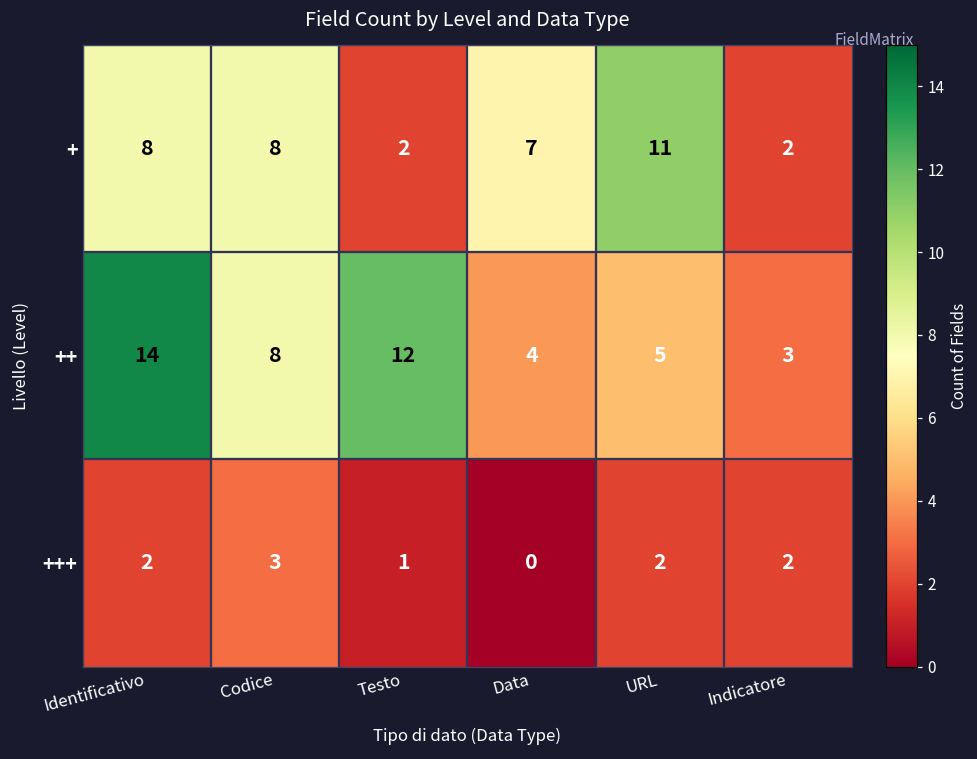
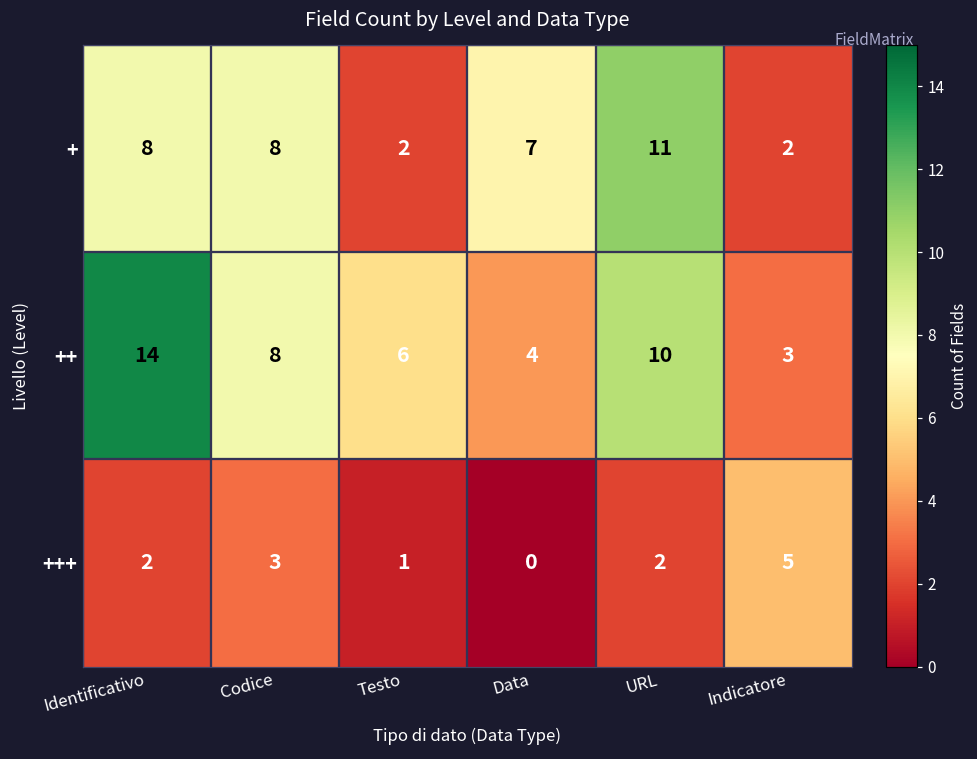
++, Testo: 12 -> 6
++, URL: 5 -> 10
+++, Indicatore: 2 -> 5
